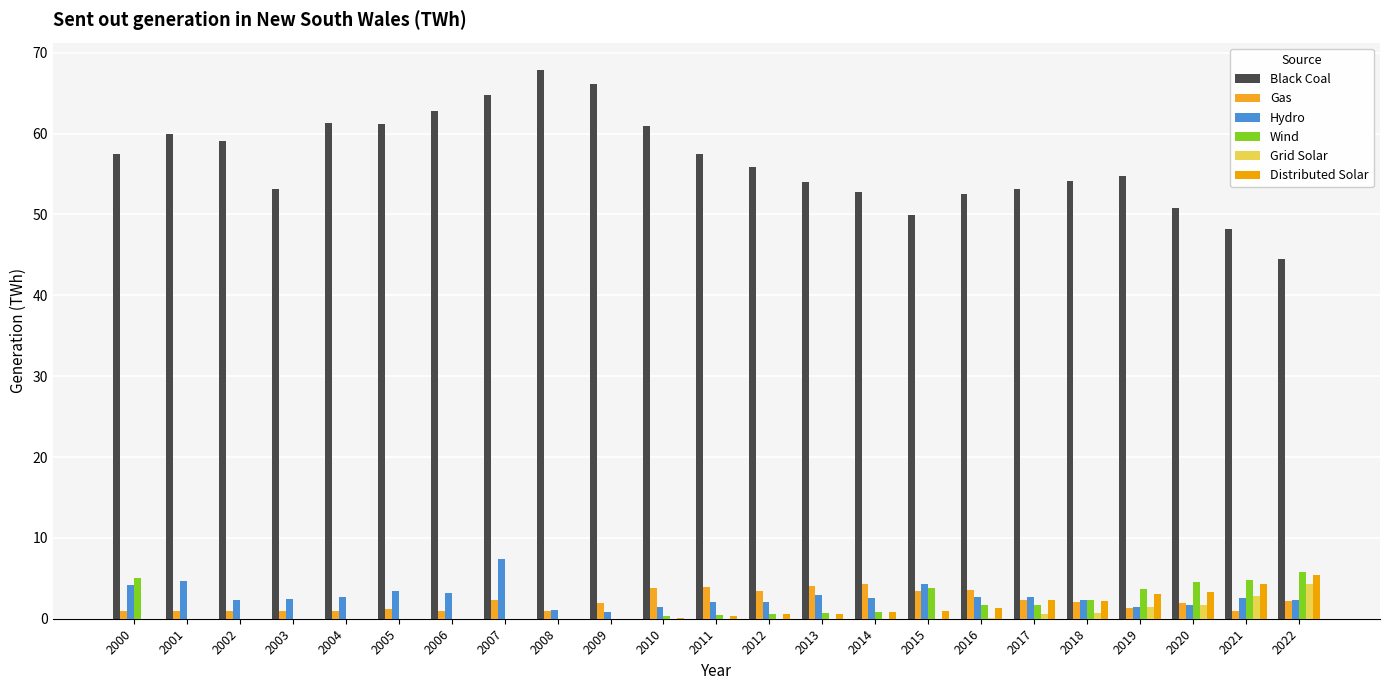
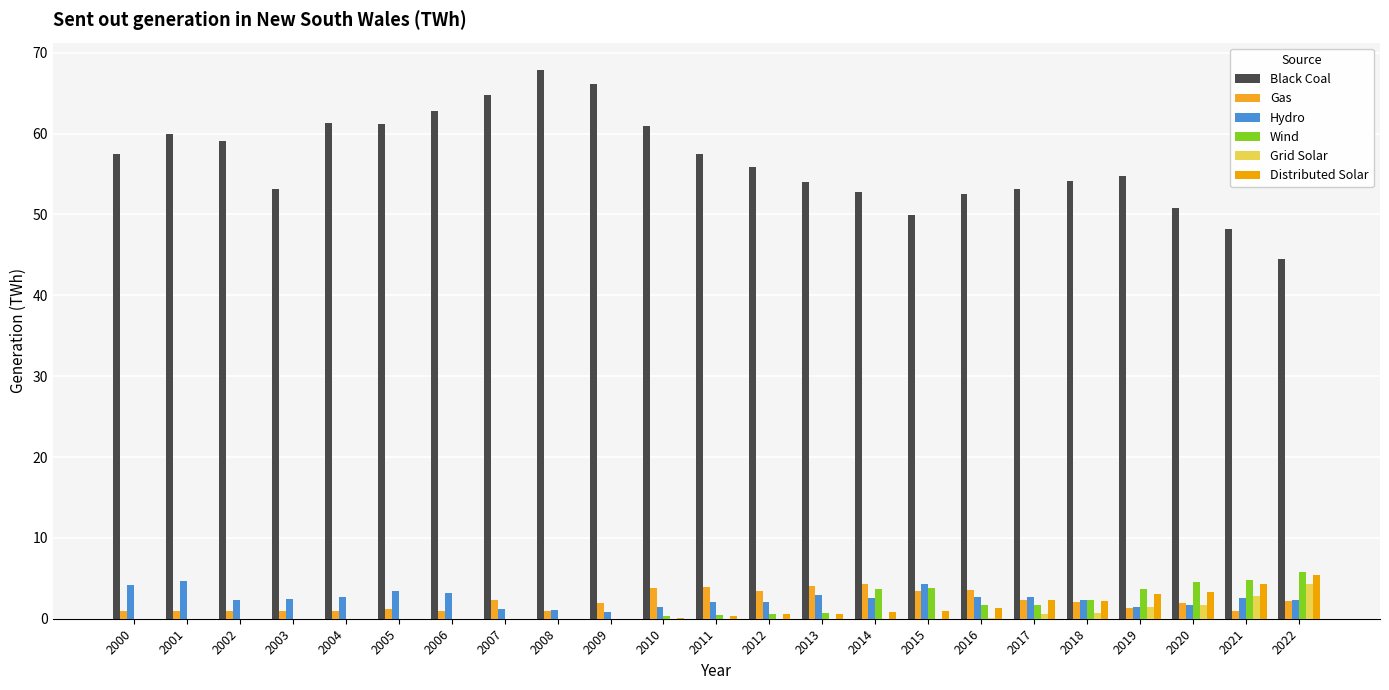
Wind, 2000: 5 -> 0
Hydro, 2007: 7 -> 1
Wind, 2014: 1 -> 4
